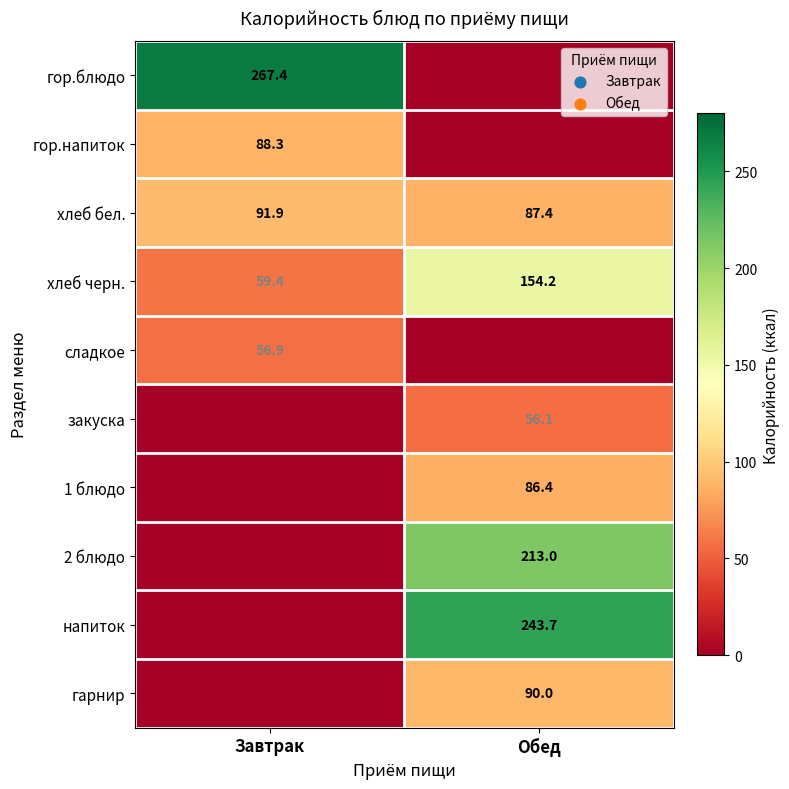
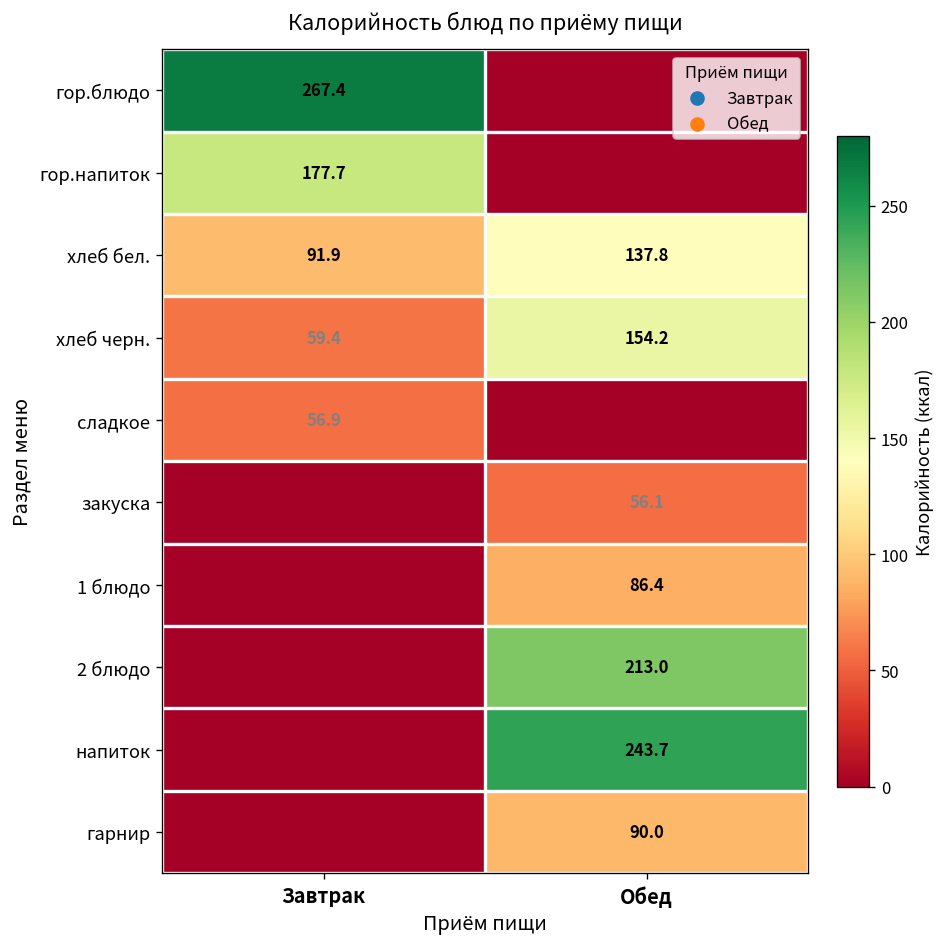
гор.напиток, Завтрак: 88.3 -> 177.7
хлеб бел., Обед: 87.4 -> 137.8
